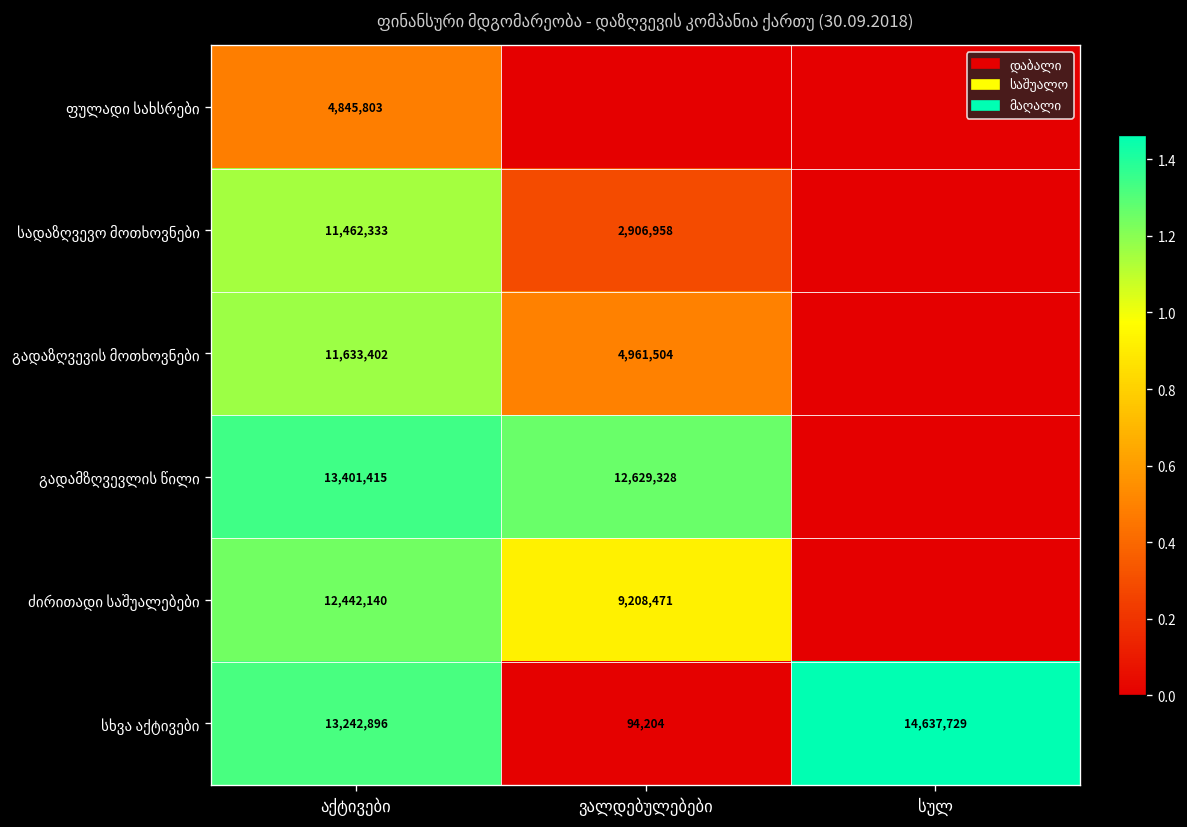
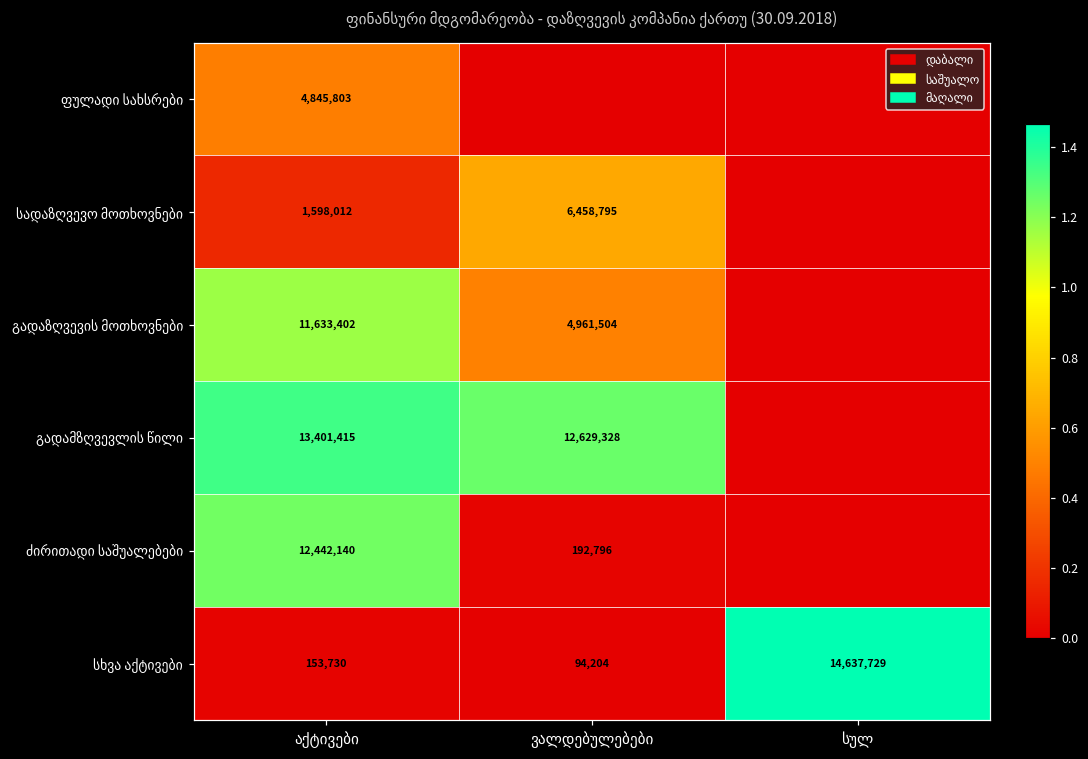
სადაზღვევო მოთხოვნები, აქტივები: 11,462,333 -> 1,598,012
სადაზღვევო მოთხოვნები, ვალდებულებები: 2,906,958 -> 6,458,795
ძირითადი საშუალებები, ვალდებულებები: 9,208,471 -> 192,796
სხვა აქტივები, აქტივები: 13,242,896 -> 153,730
